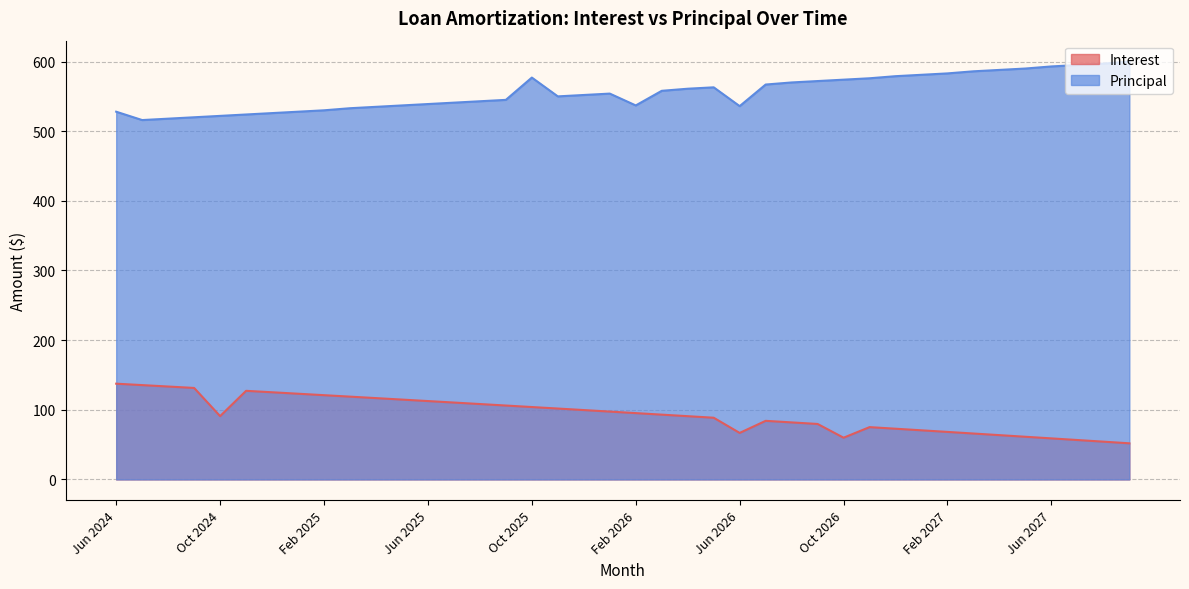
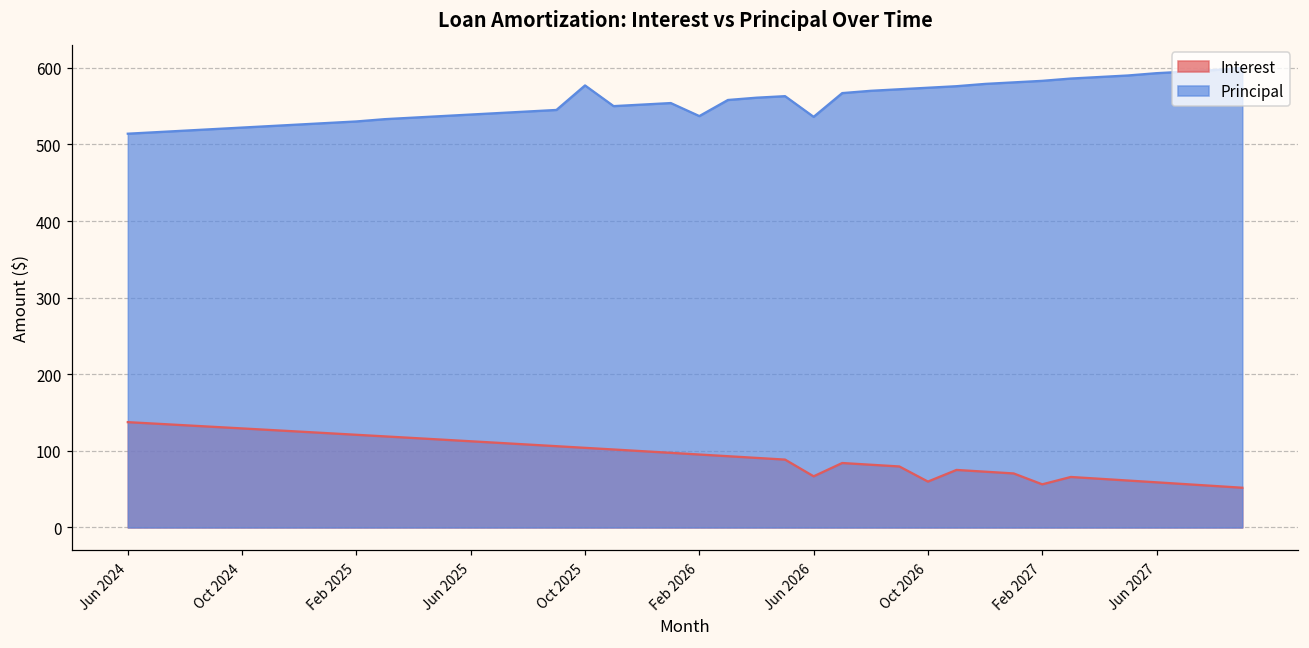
Principal, Jun 2024: 530 -> 510
Interest, Oct 2024: 90 -> 130
Interest, Feb 2027: 70 -> 60
